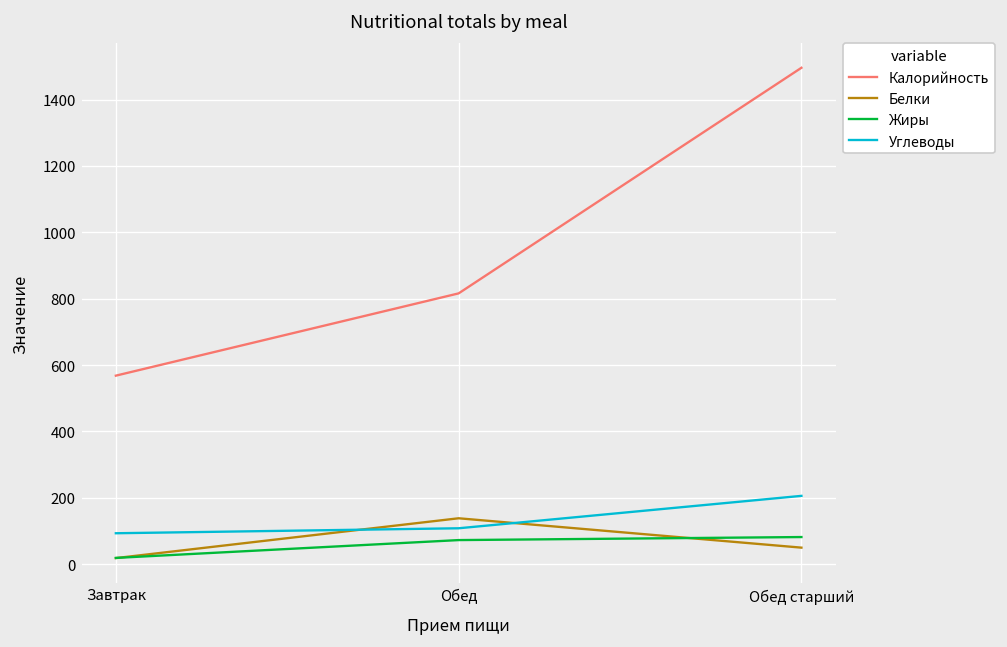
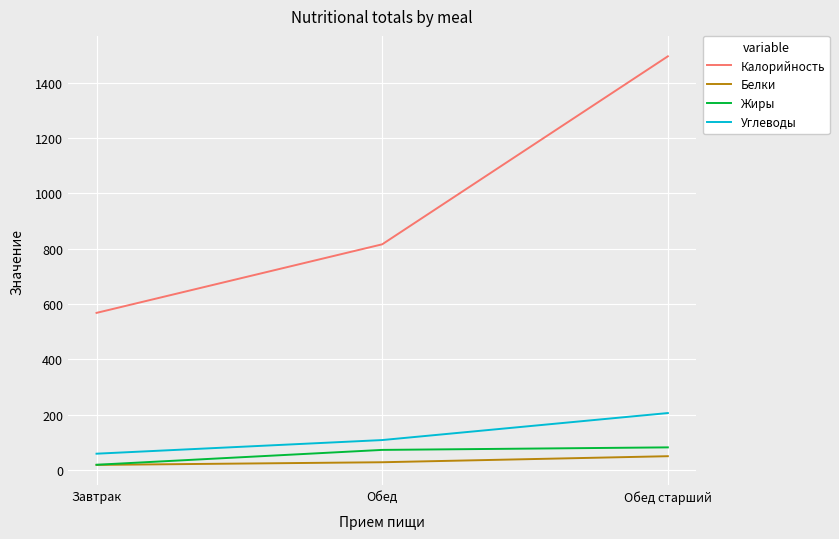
Углеводы, Завтрак: 90 -> 60
Белки, Обед: 140 -> 30
